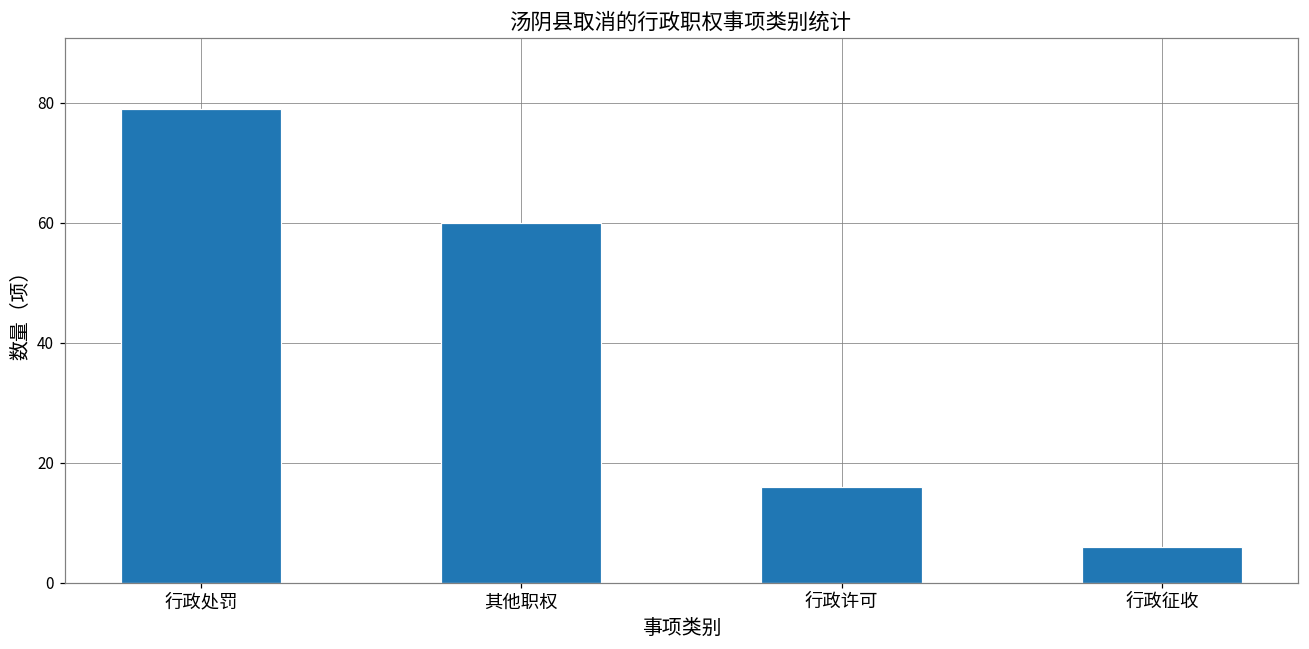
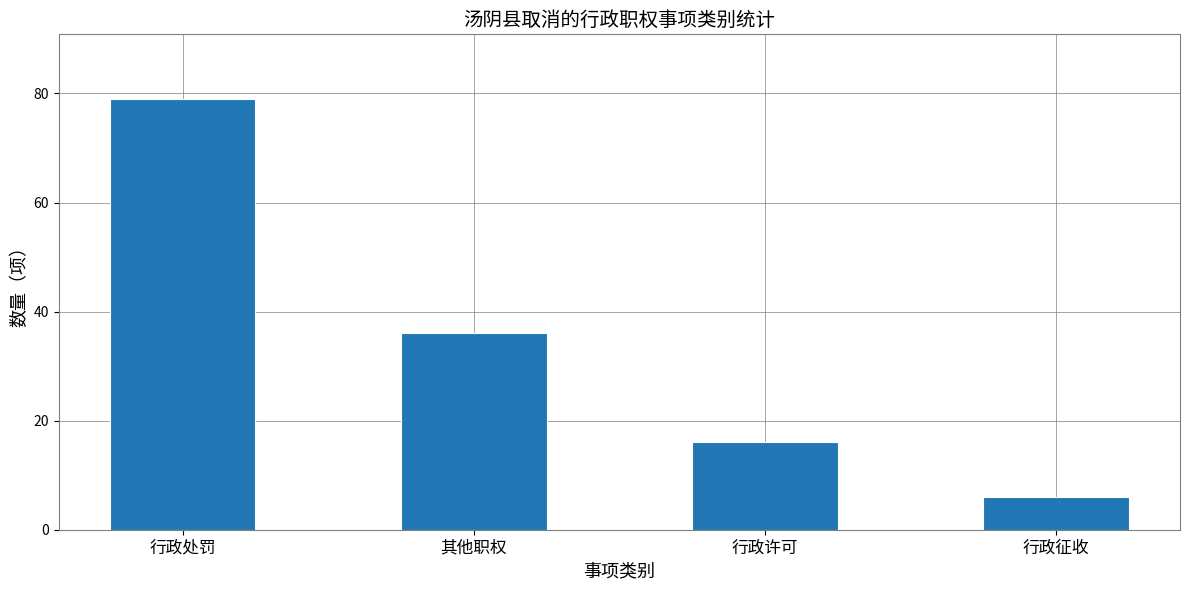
其他职权: 60 -> 36
